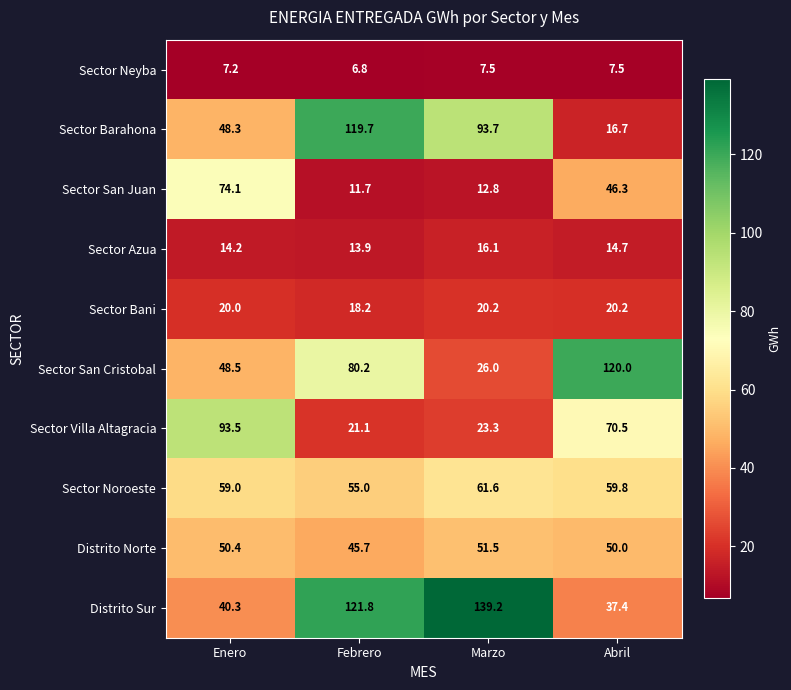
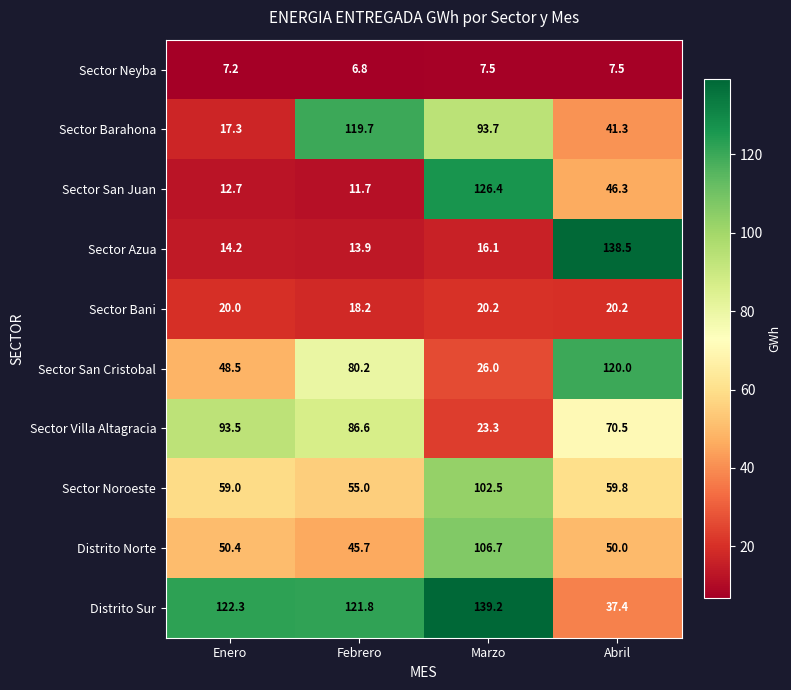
Sector Barahona, Enero: 48.3 -> 17.3
Sector Barahona, Abril: 16.7 -> 41.3
Sector San Juan, Enero: 74.1 -> 12.7
Sector San Juan, Marzo: 12.8 -> 126.4
Sector Azua, Abril: 14.7 -> 138.5
Sector Villa Altagracia, Febrero: 21.1 -> 86.6
Sector Noroeste, Marzo: 61.6 -> 102.5
Distrito Norte, Marzo: 51.5 -> 106.7
Distrito Sur, Enero: 40.3 -> 122.3
